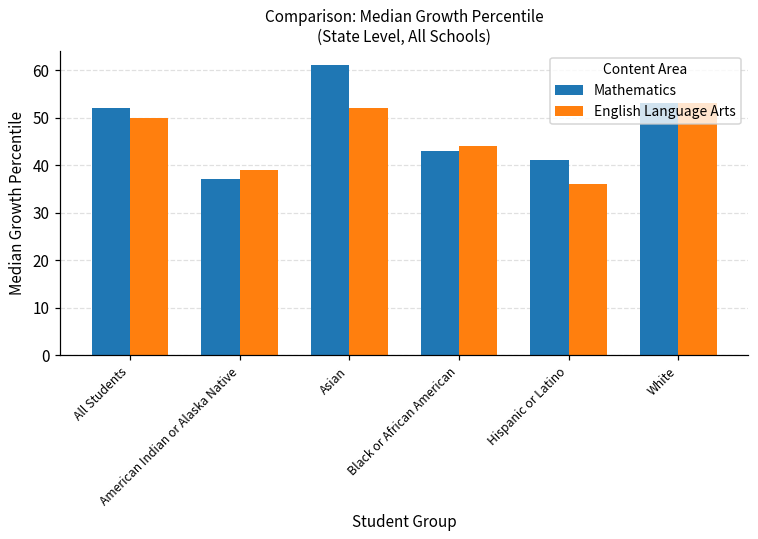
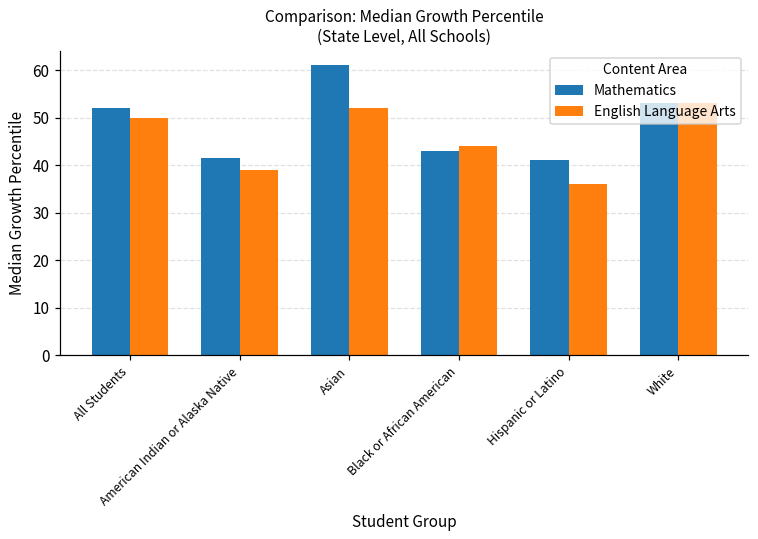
Mathematics, American Indian or Alaska Native: 37 -> 42
